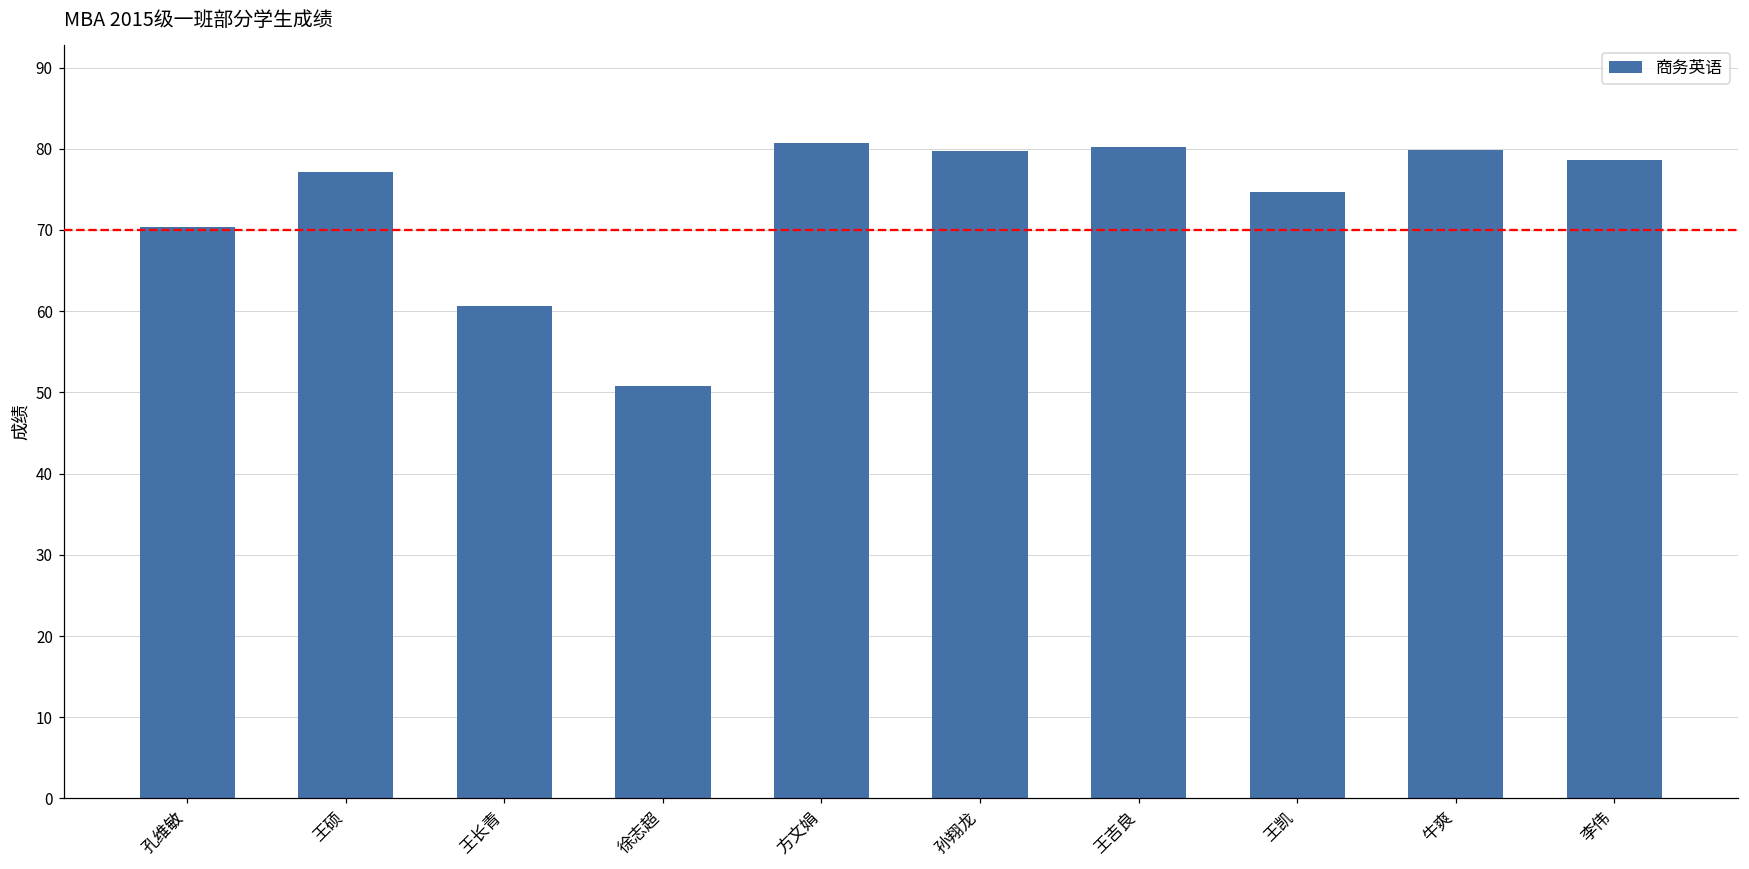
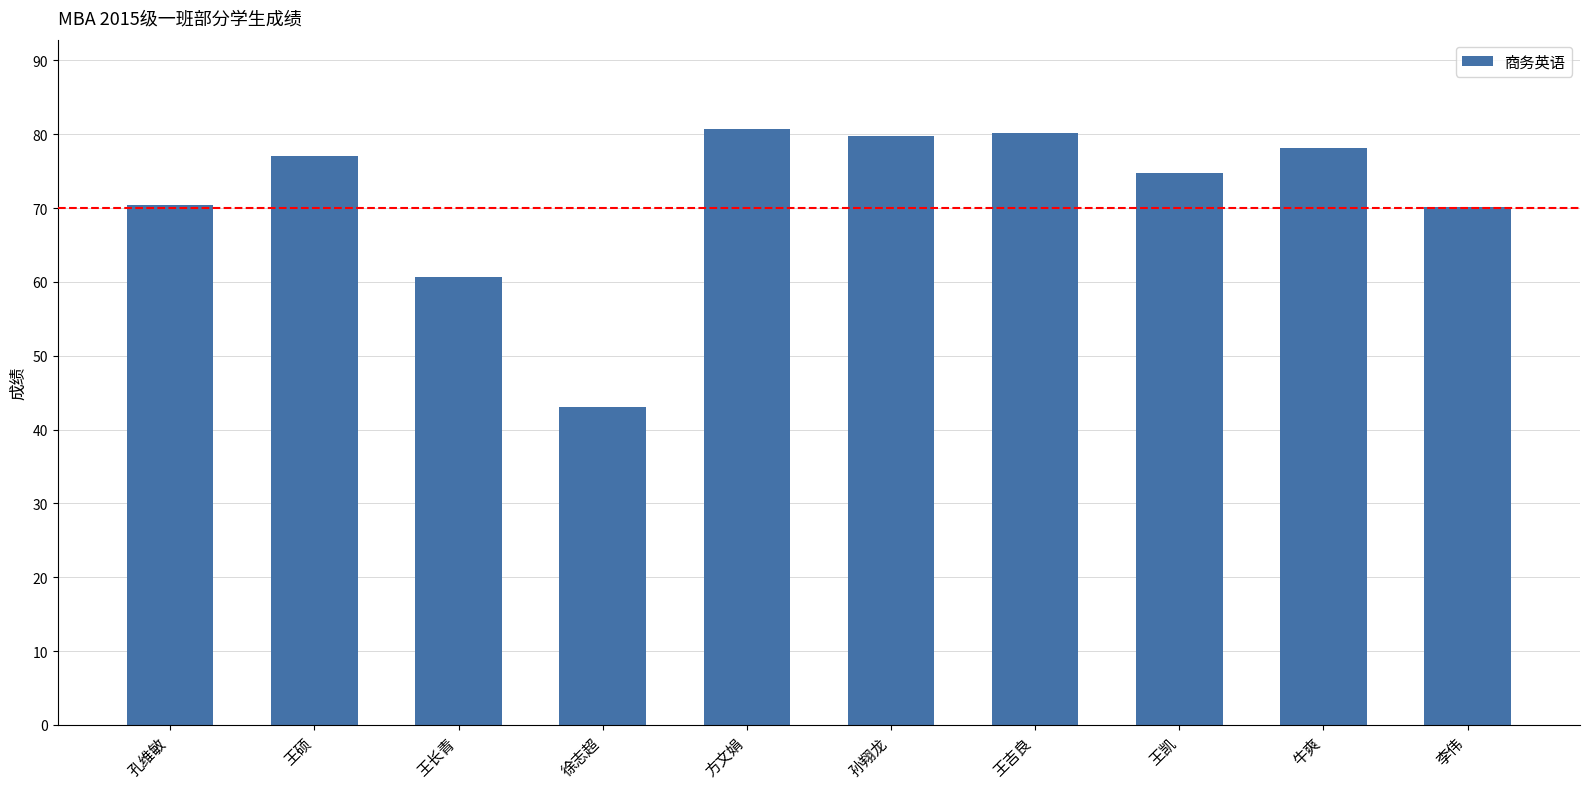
徐志超: 51 -> 43
牛爽: 80 -> 78
李伟: 79 -> 70
